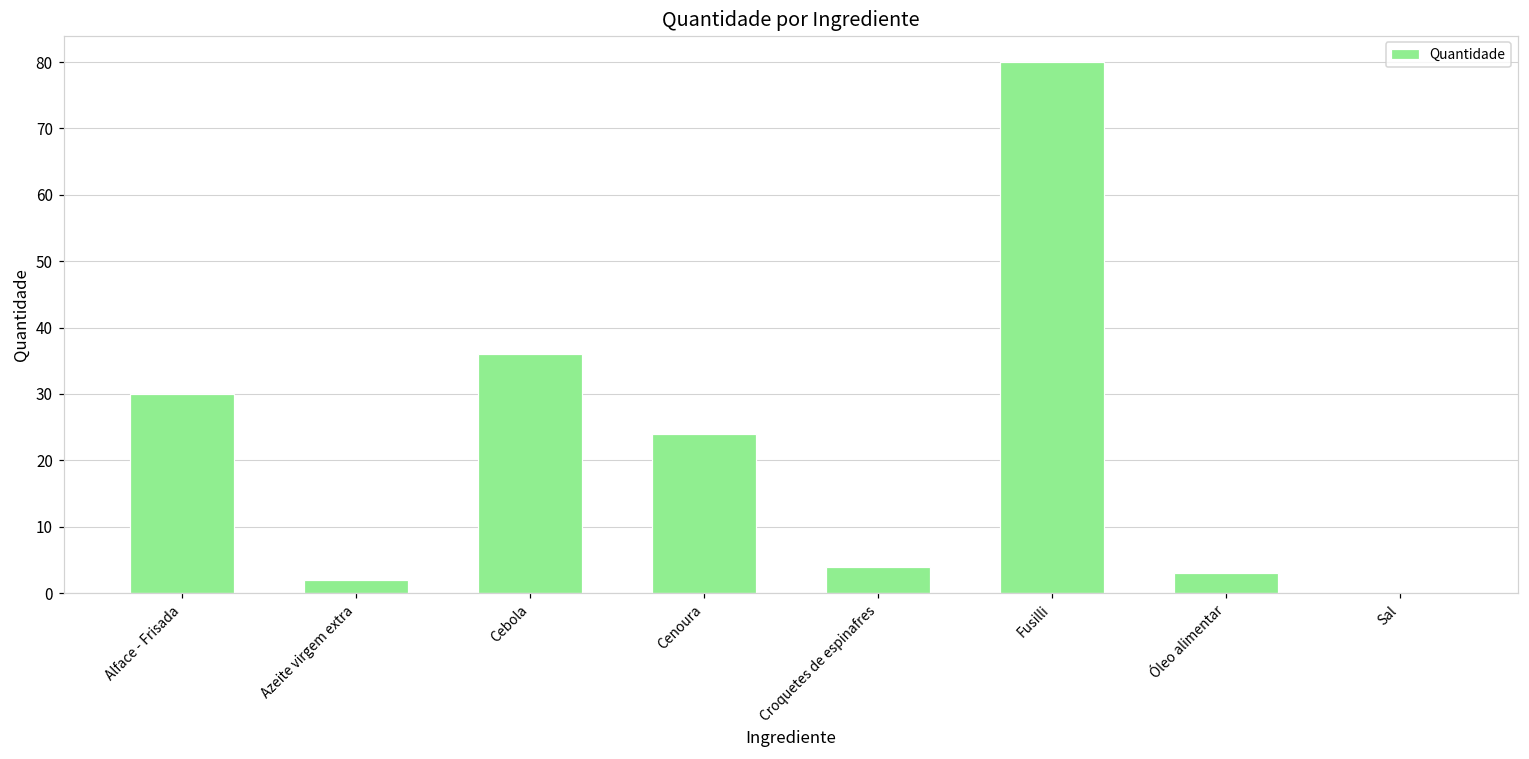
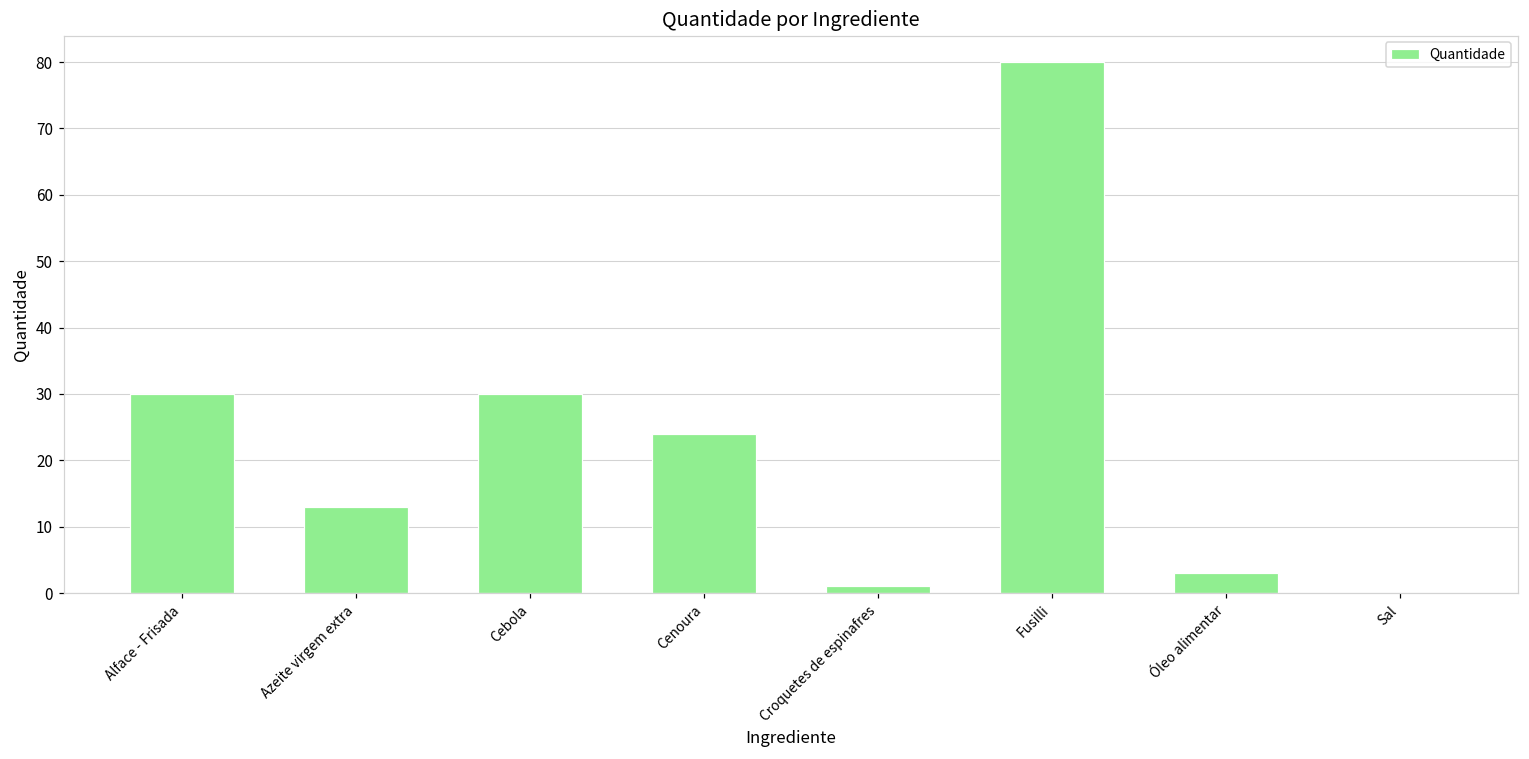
Azeite virgem extra: 2 -> 13
Cebola: 36 -> 30
Croquetes de espinafres: 4 -> 1
